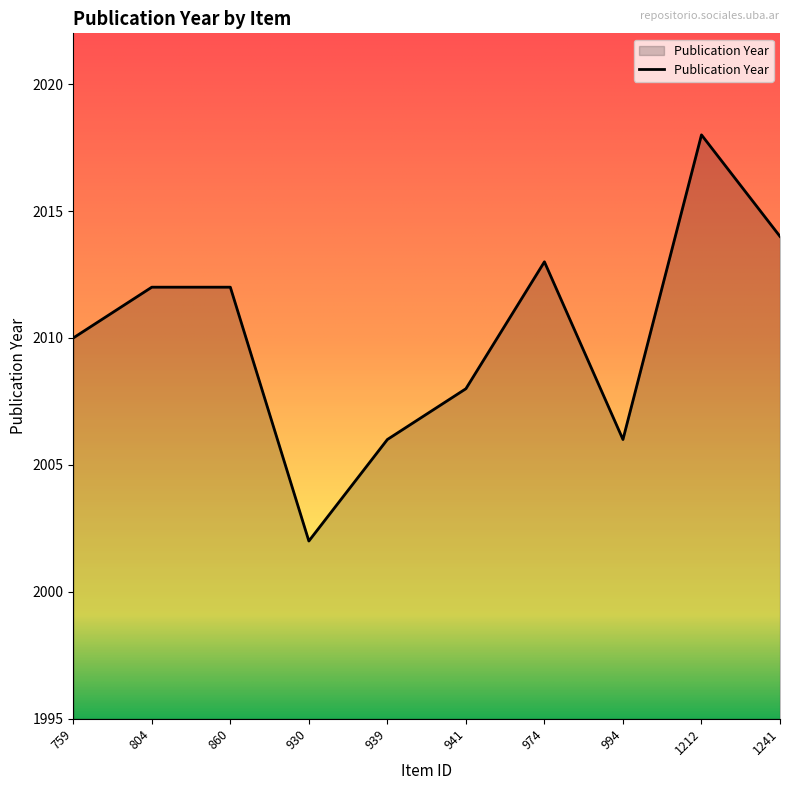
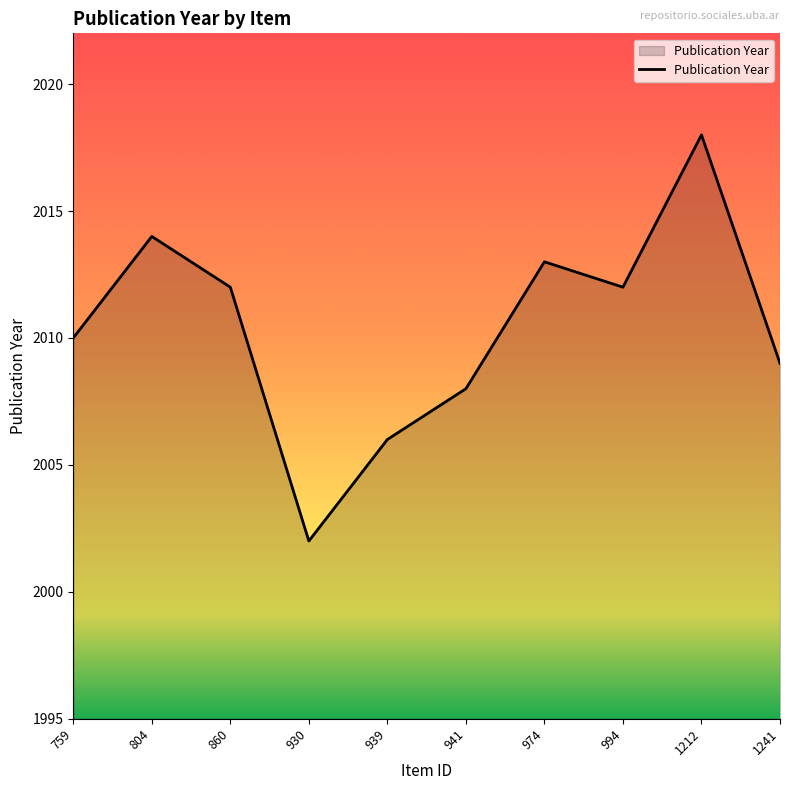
804: 2012 -> 2014
994: 2006 -> 2012
1241: 2014 -> 2009
